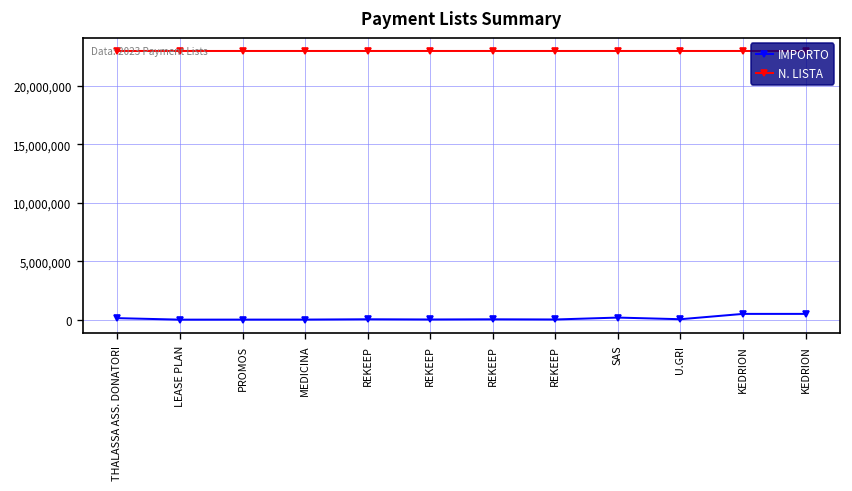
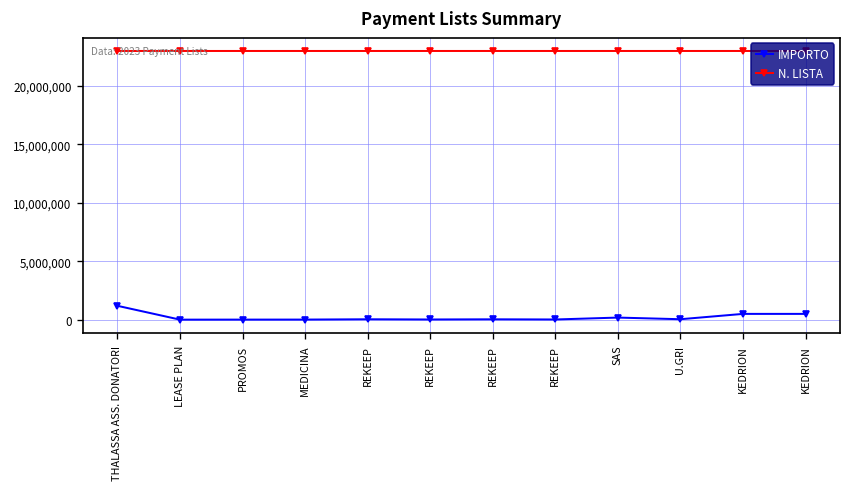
IMPORTO, THALASSA ASS. DONATORI: 0 -> 1,000,000
